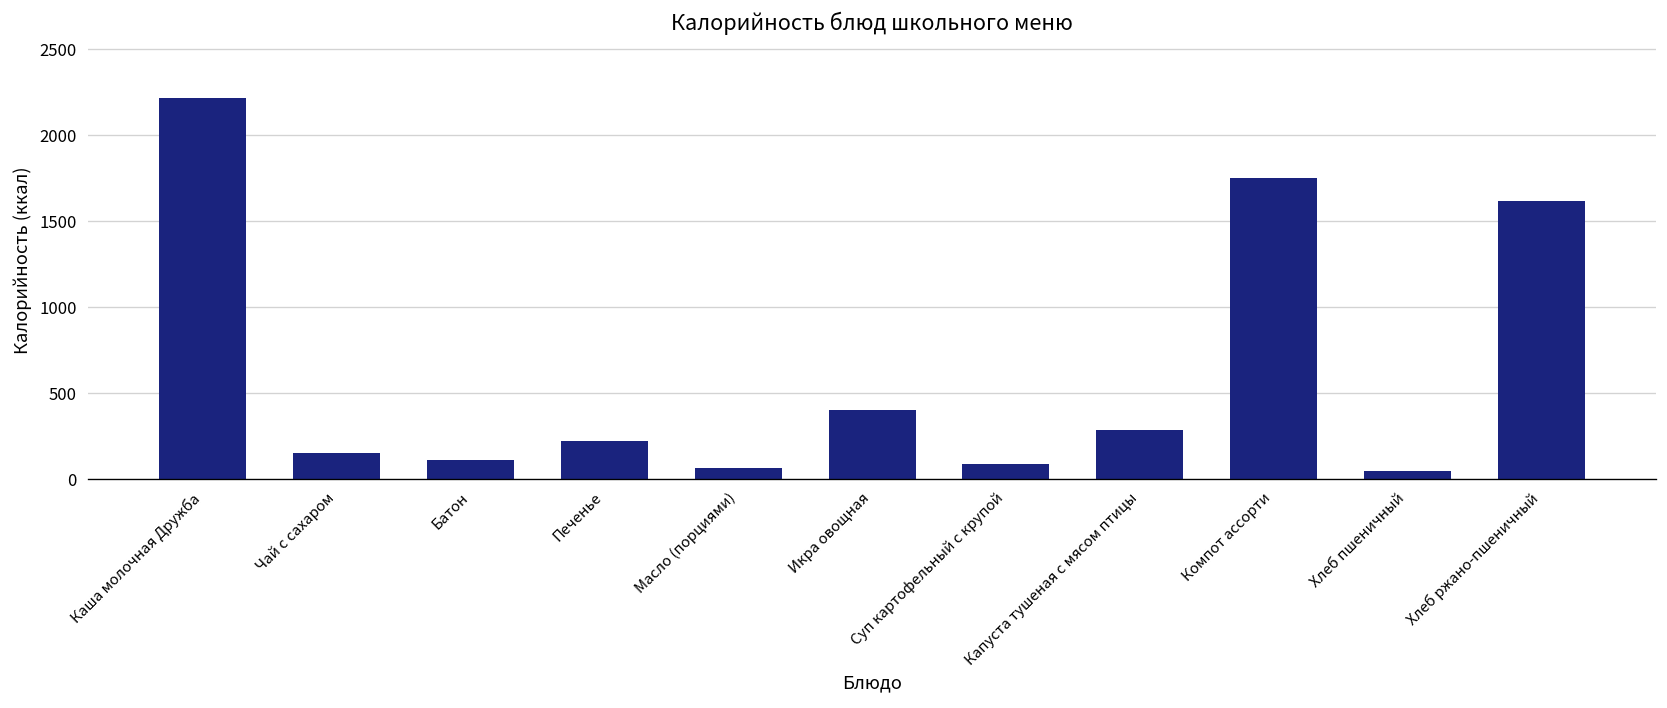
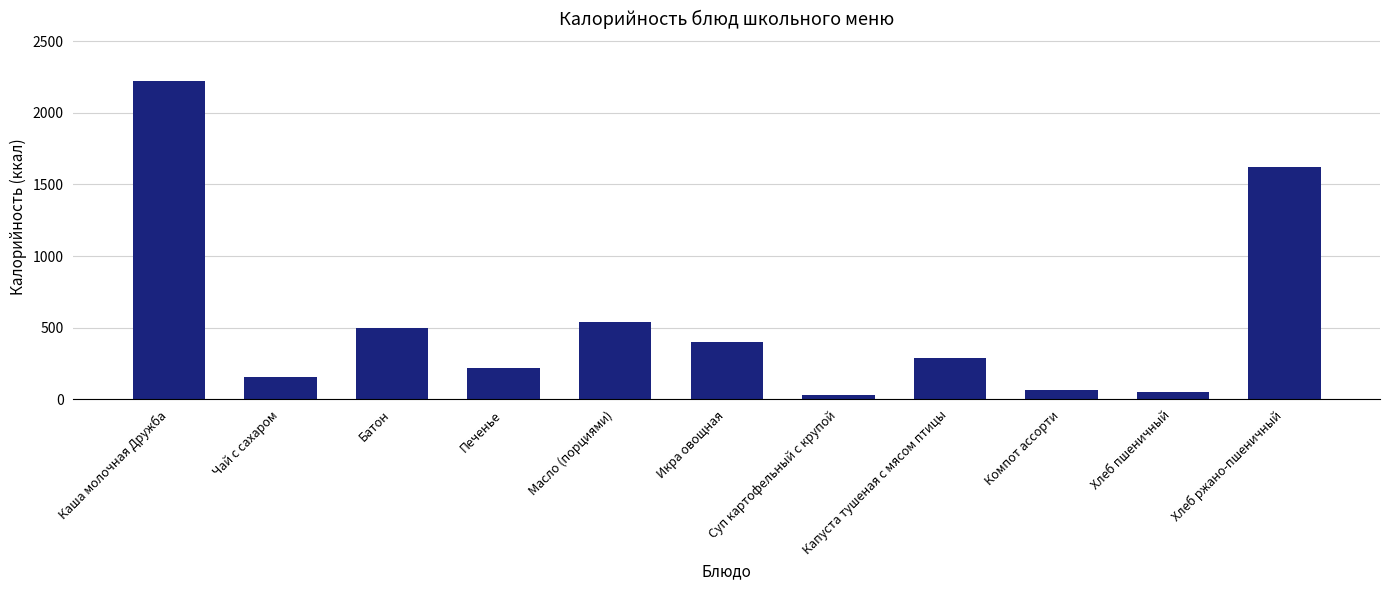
Батон: 110 -> 500
Масло (порциями): 70 -> 540
Суп картофельный с крупой: 90 -> 30
Компот ассорти: 1750 -> 60
